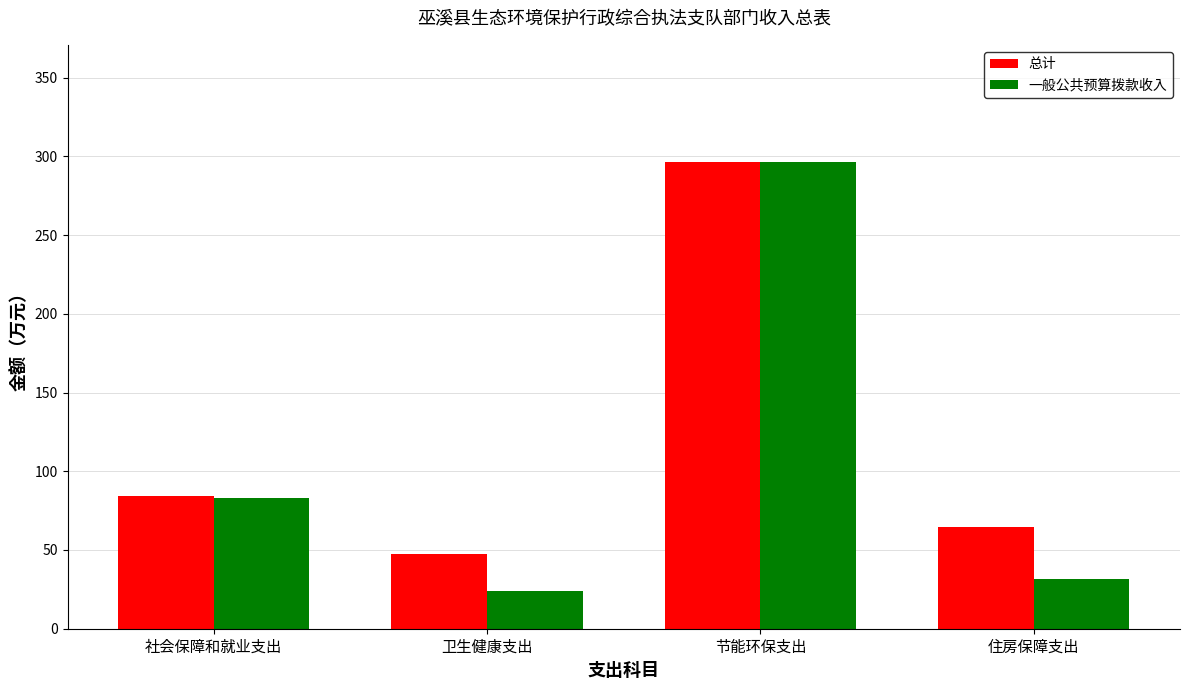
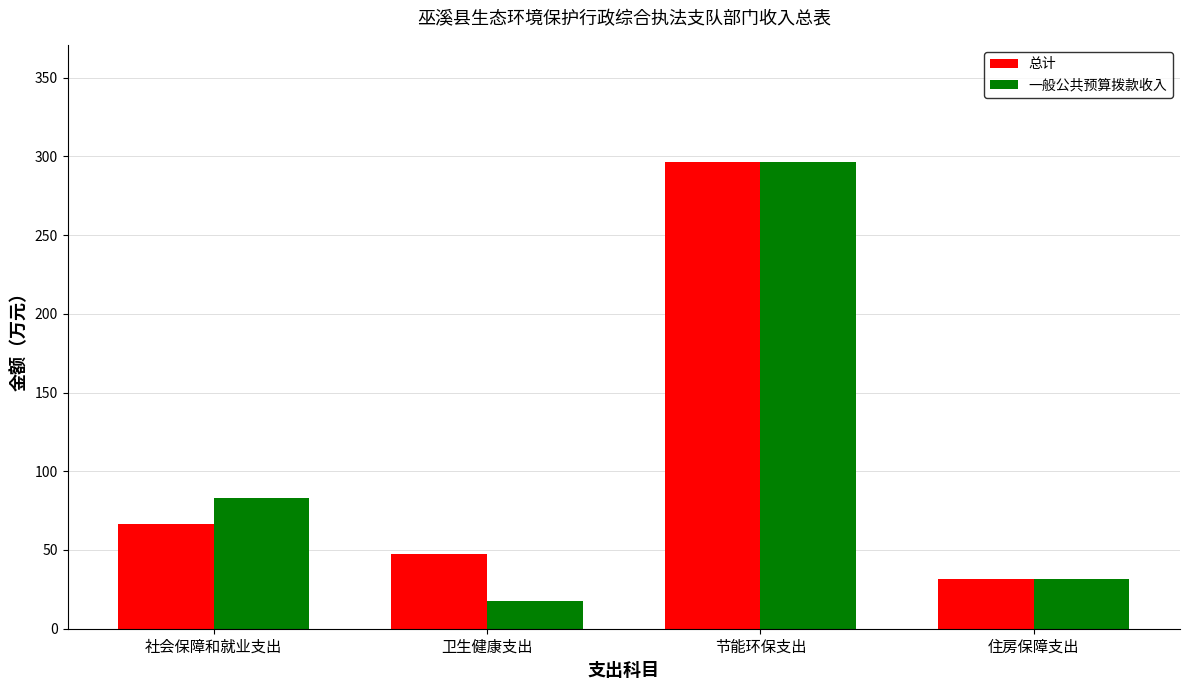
总计, 社会保障和就业支出: 84 -> 66
一般公共预算拨款收入, 卫生健康支出: 24 -> 18
总计, 住房保障支出: 65 -> 32
